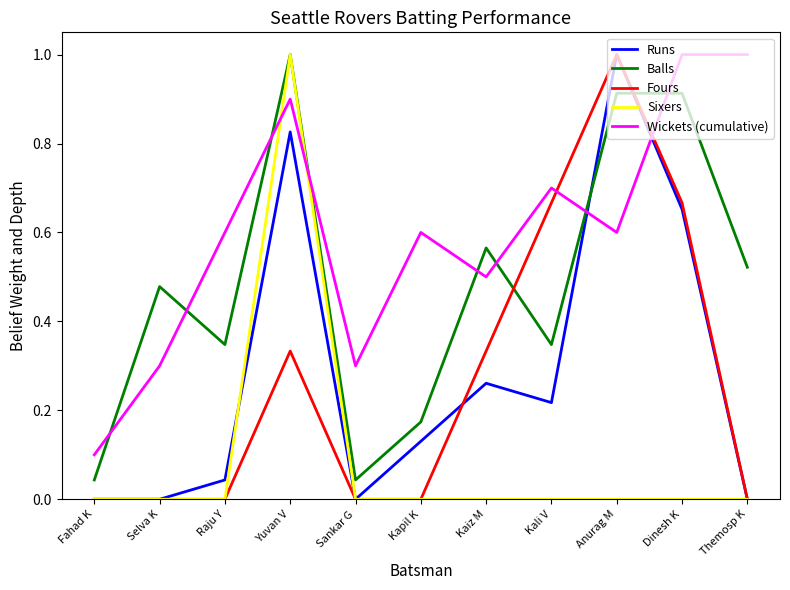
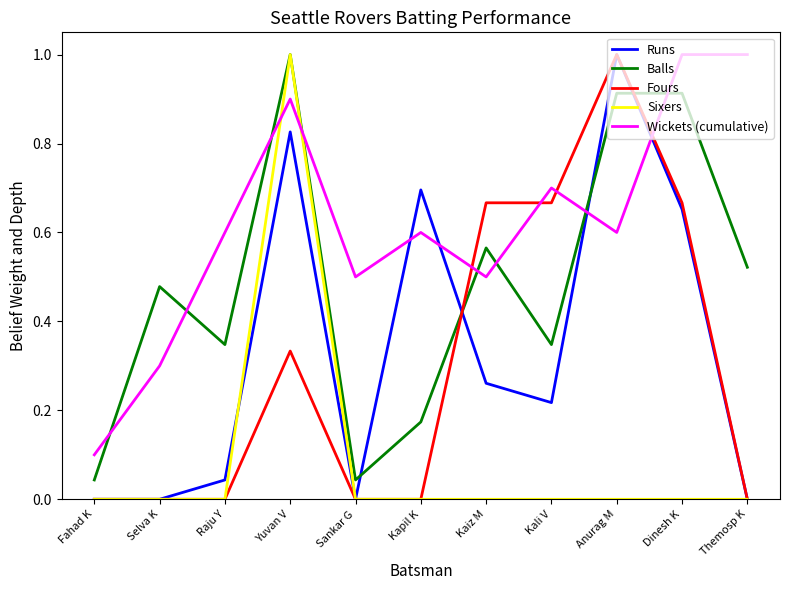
Wickets (cumulative), Sankar G: 0.30 -> 0.50
Runs, Kapil K: 0.13 -> 0.70
Fours, Kaiz M: 0.33 -> 0.67
